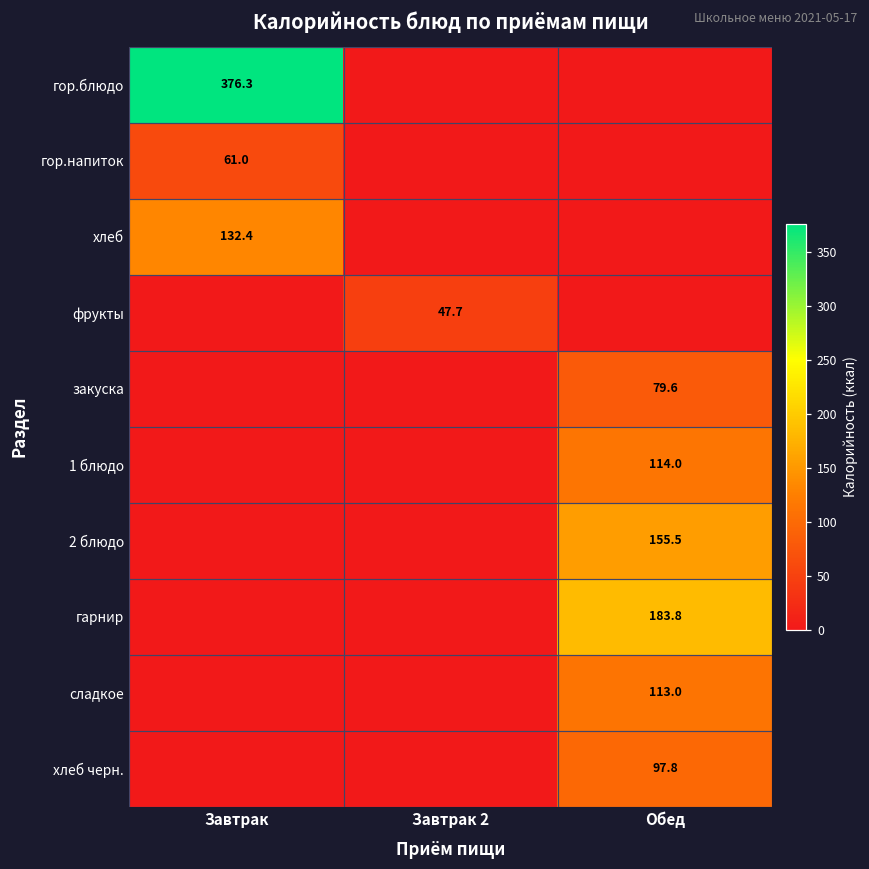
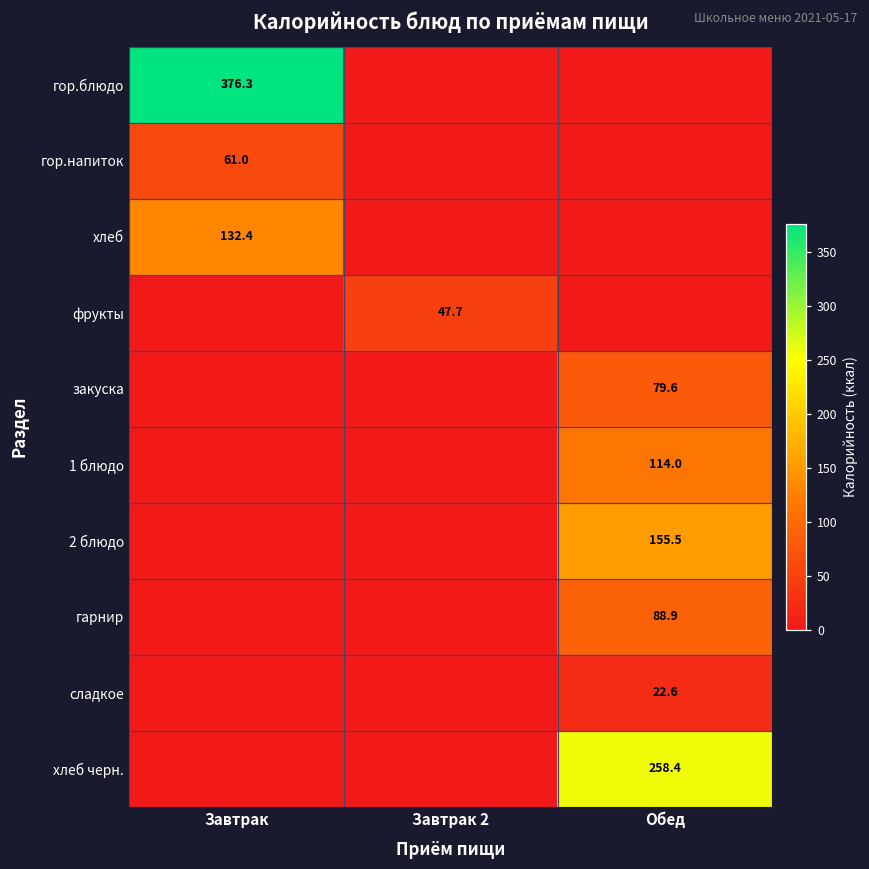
гарнир, Обед: 183.8 -> 88.9
сладкое, Обед: 113.0 -> 22.6
хлеб черн., Обед: 97.8 -> 258.4
